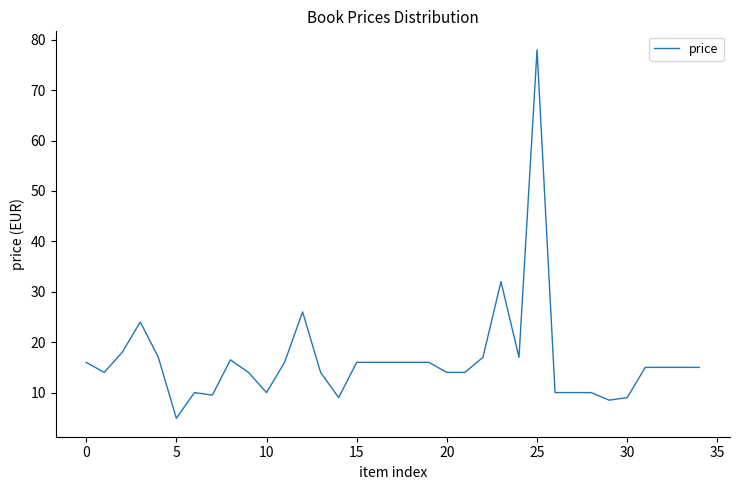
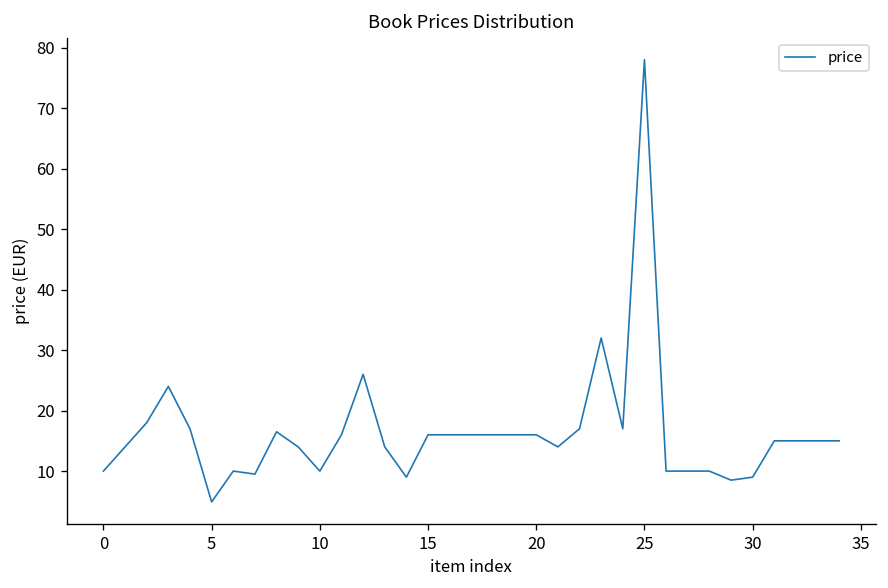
0: 16 -> 10
20: 14 -> 16
